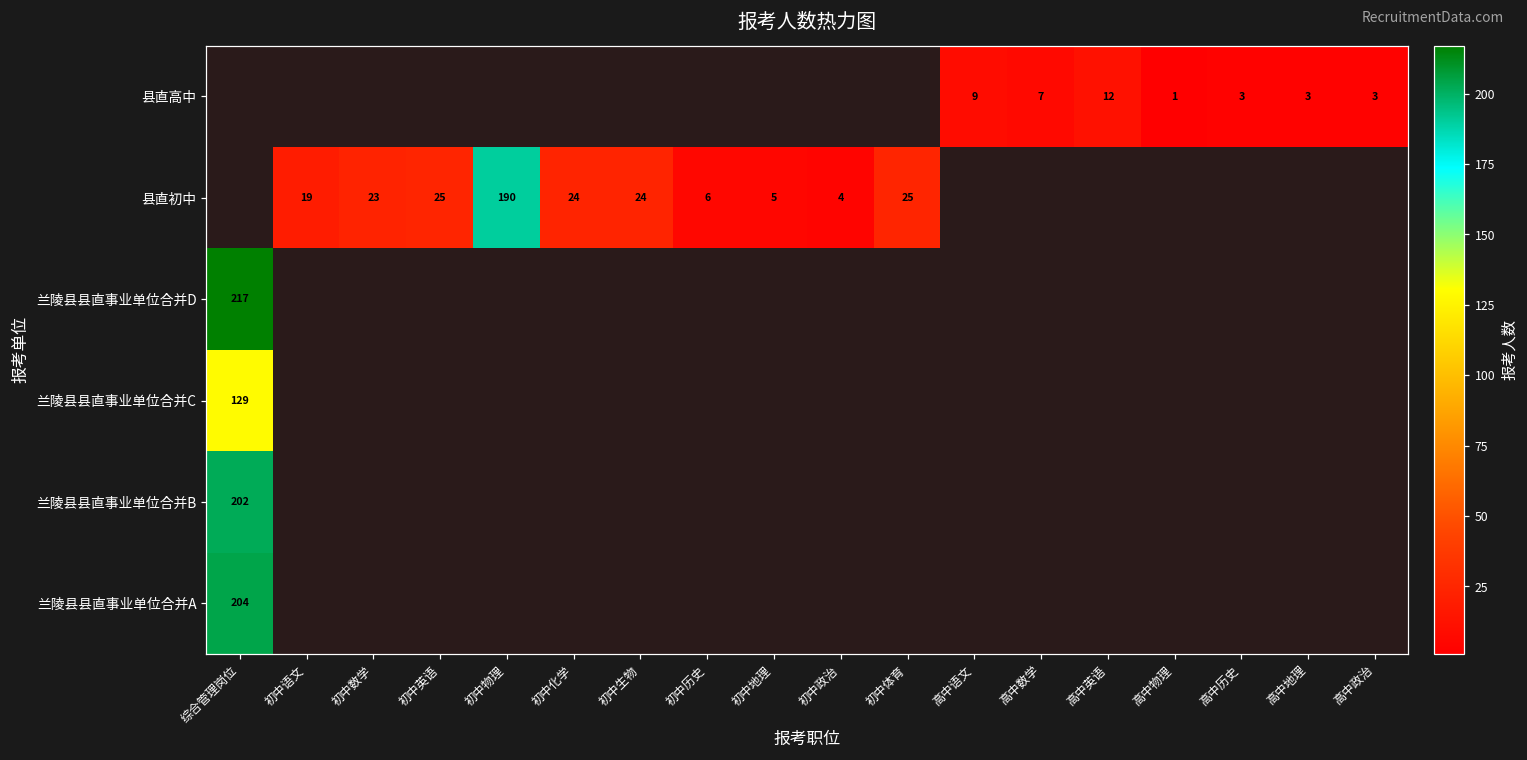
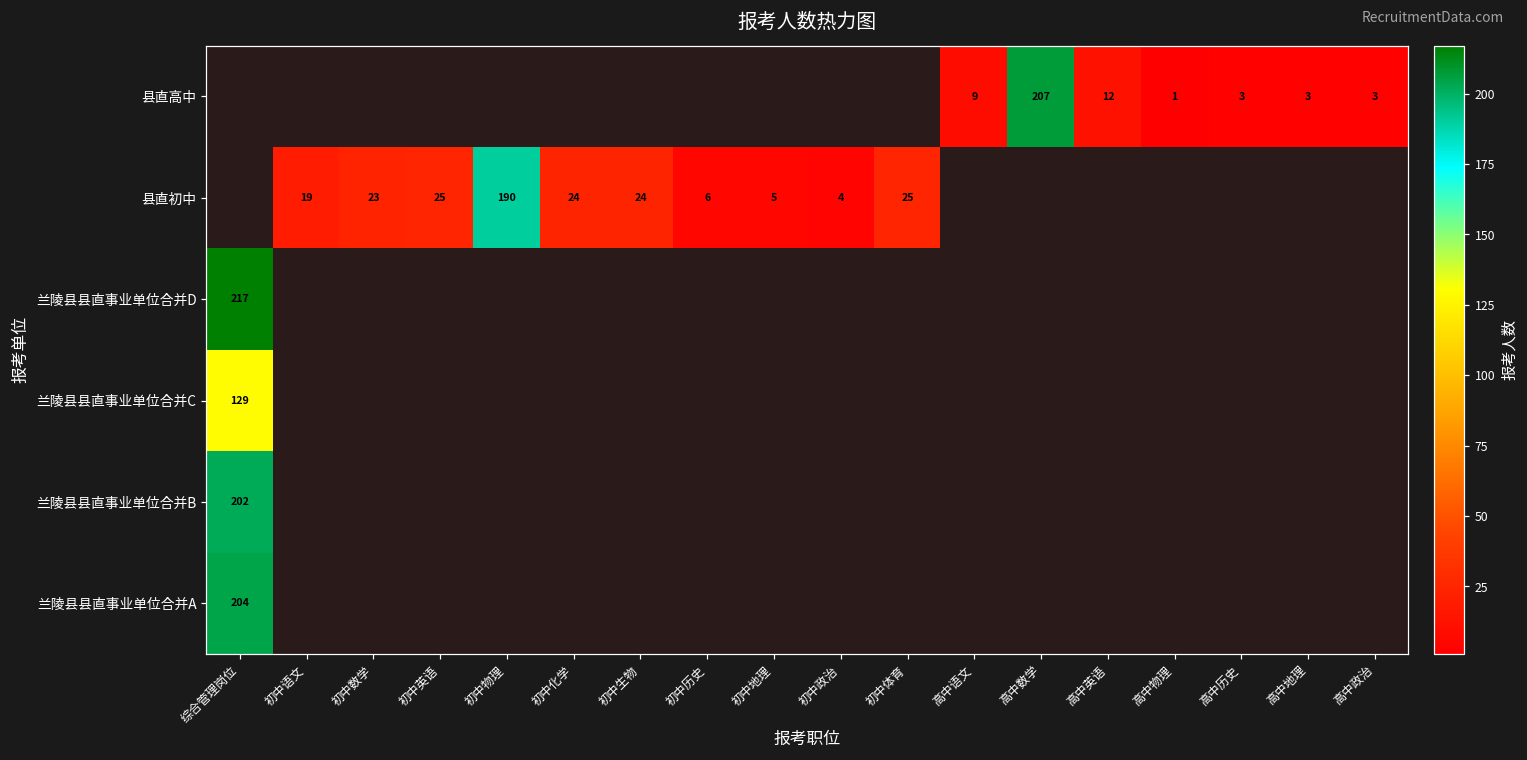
县直高中, 高中数学: 7 -> 207
